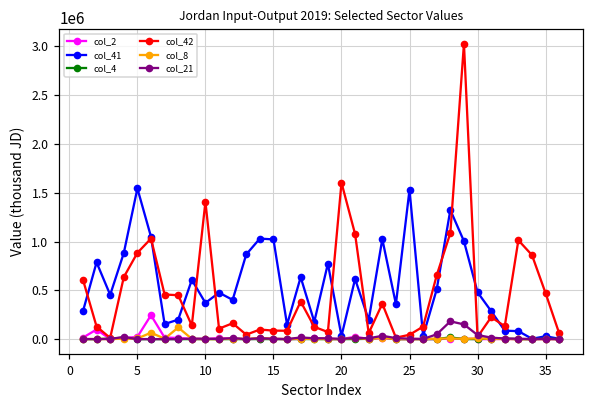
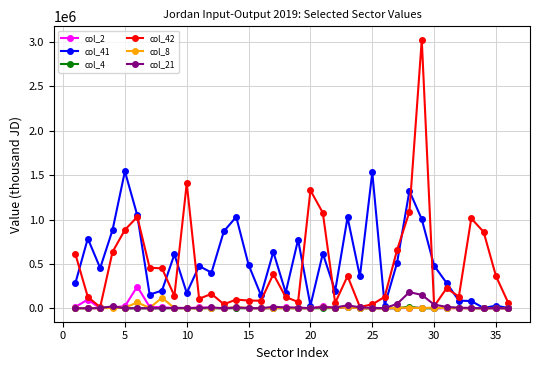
col_41, 10: 400000 -> 200000
col_41, 15: 1000000 -> 500000
col_42, 20: 1600000 -> 1300000
col_42, 35: 500000 -> 400000
